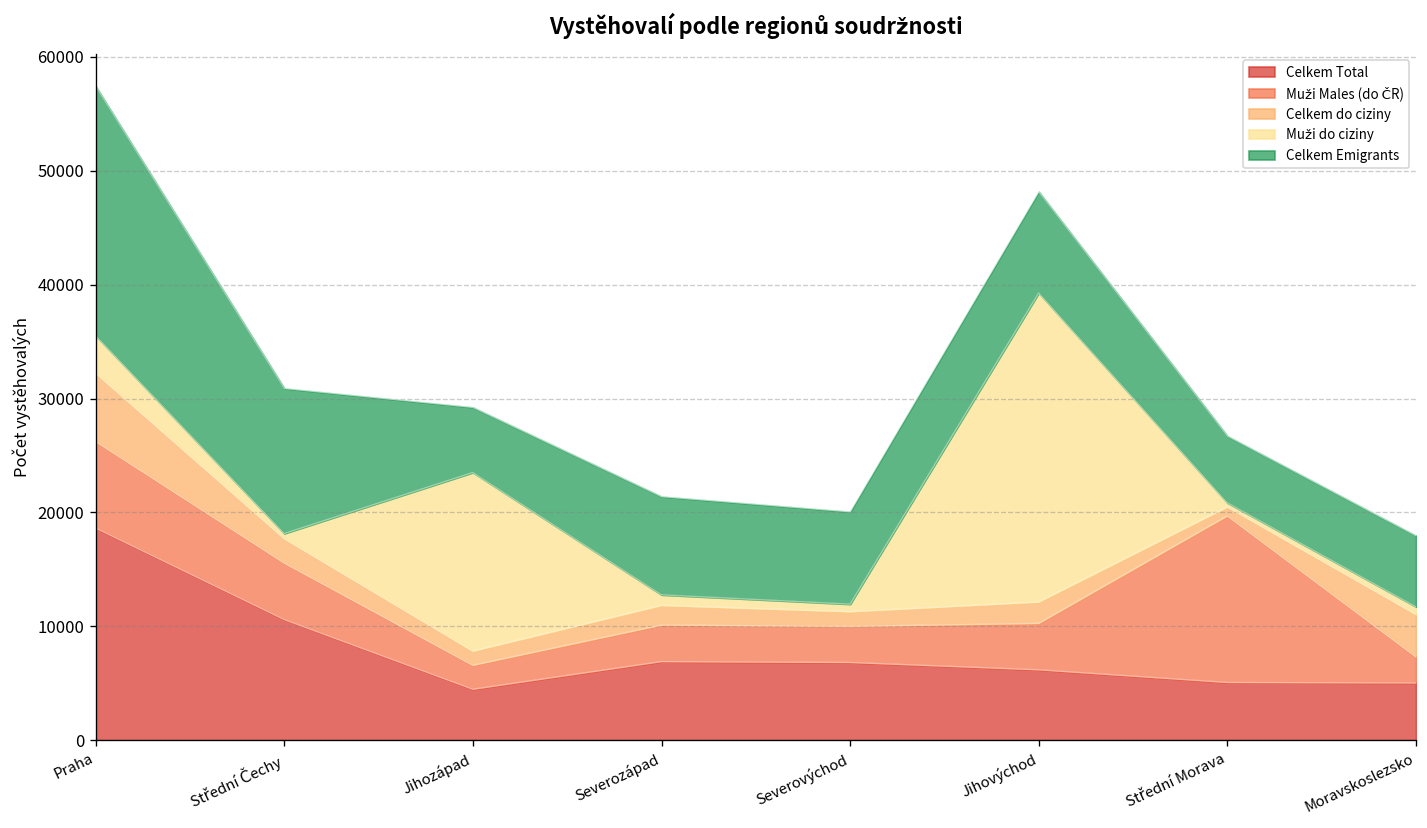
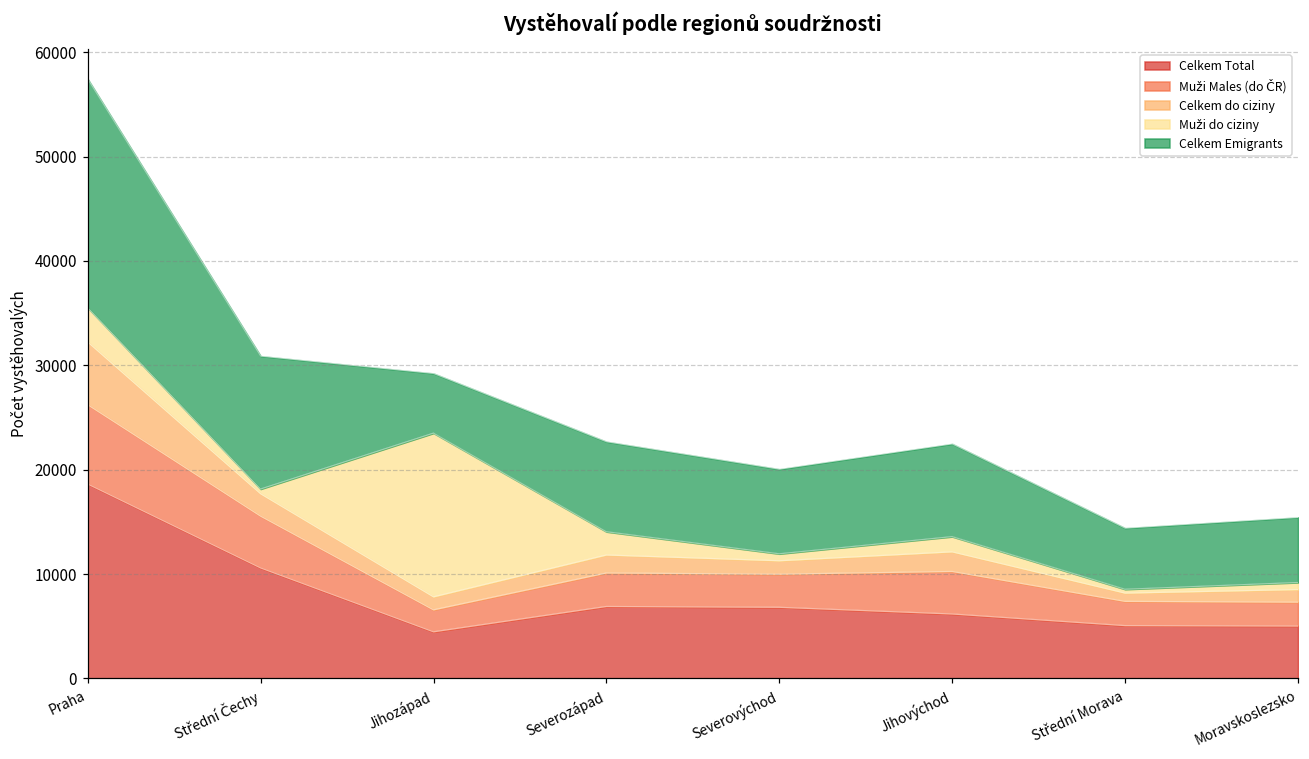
Muži do ciziny, Severozápad: 1000 -> 2000
Muži do ciziny, Jihovýchod: 27000 -> 1000
Muži Males (do ČR), Střední Morava: 15000 -> 2000
Celkem do ciziny, Moravskoslezsko: 4000 -> 1000
